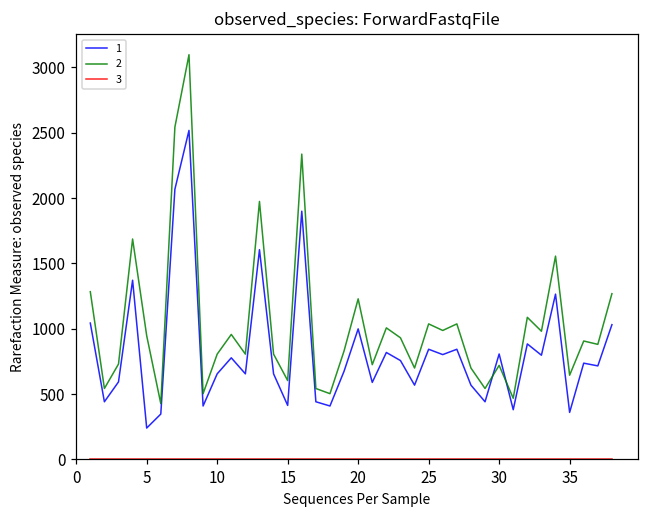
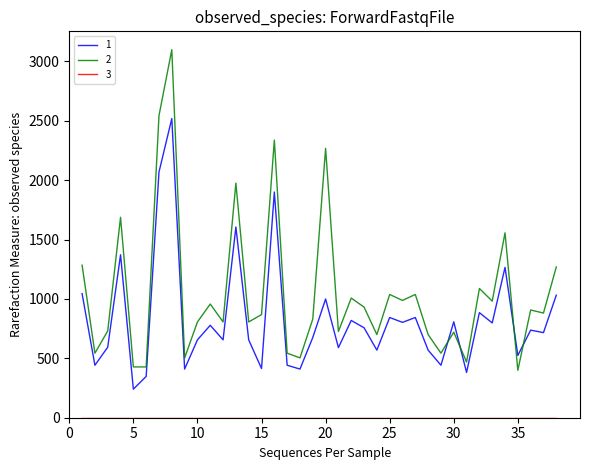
2, 5: 950 -> 430
2, 15: 600 -> 870
2, 20: 1230 -> 2270
1, 35: 360 -> 520
2, 35: 650 -> 400
